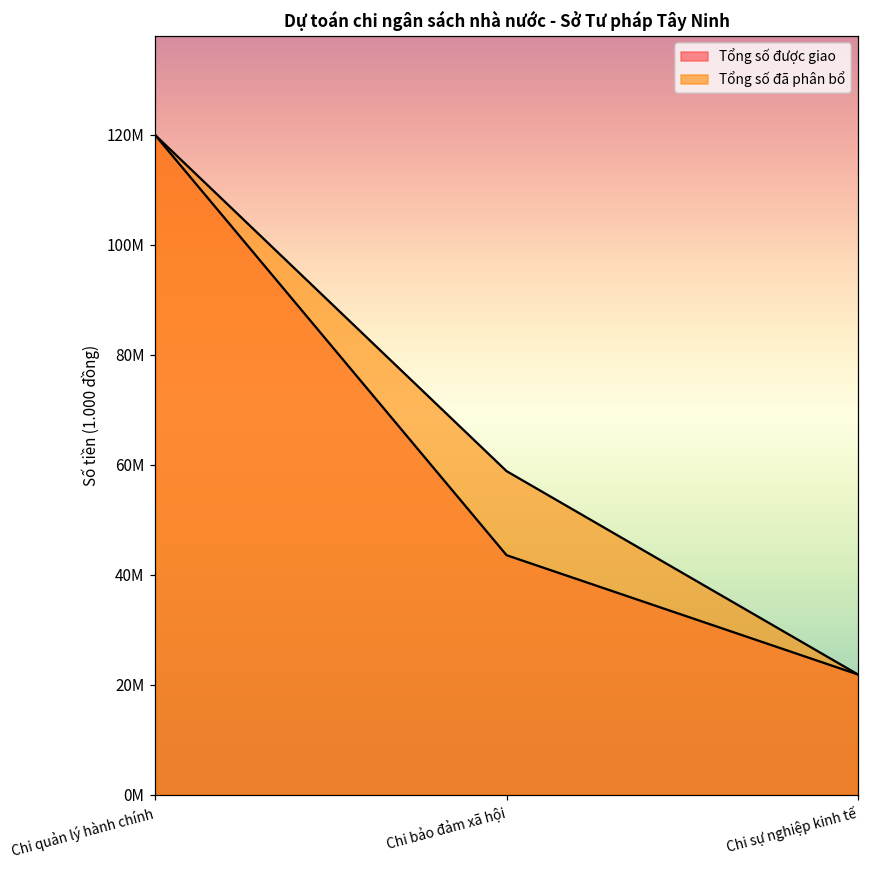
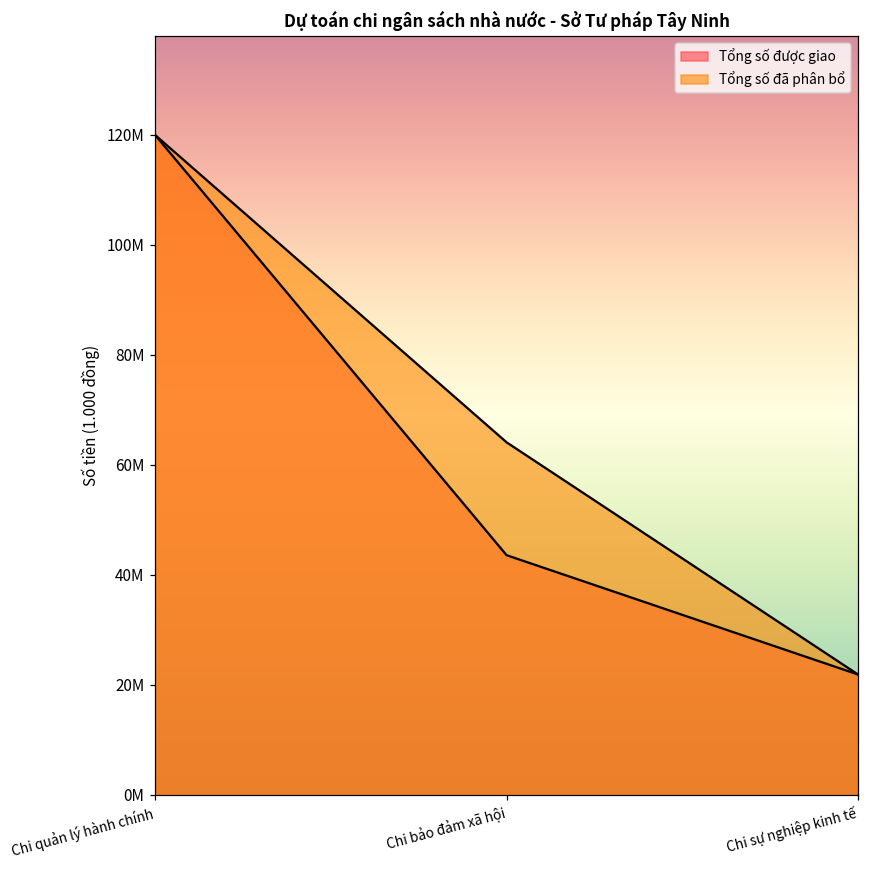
Tổng số đã phân bổ, Chi bảo đảm xã hội: 59000000 -> 64000000
